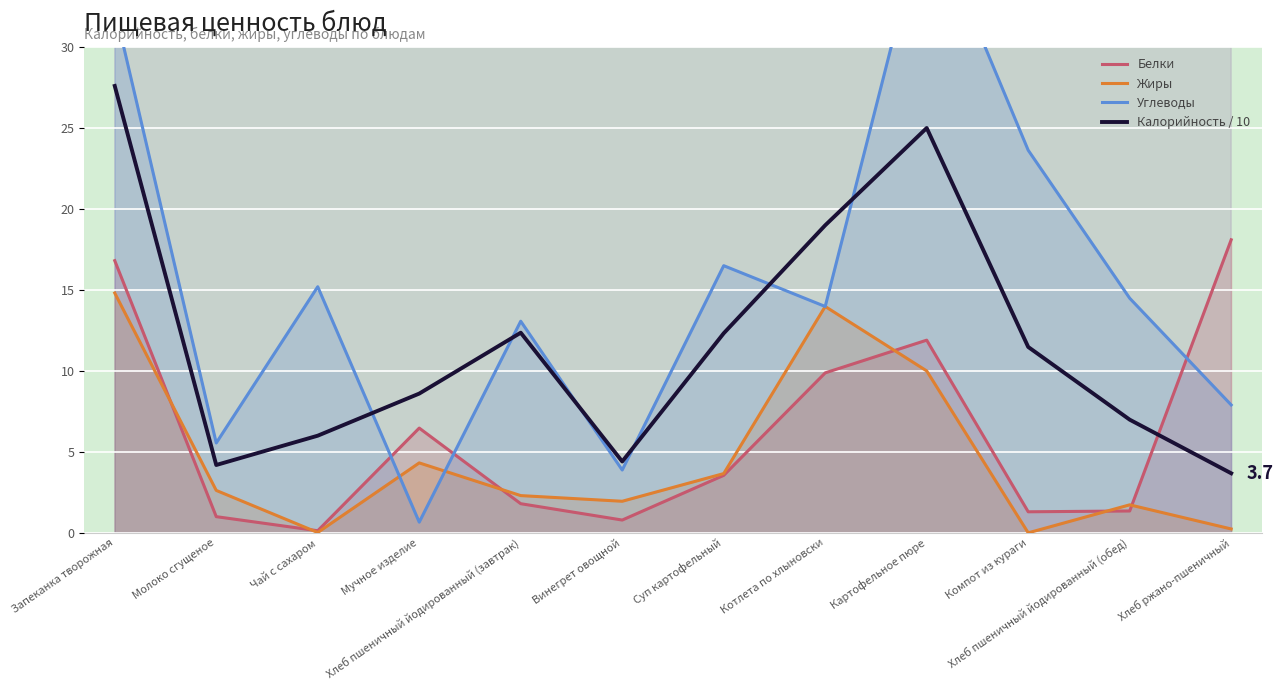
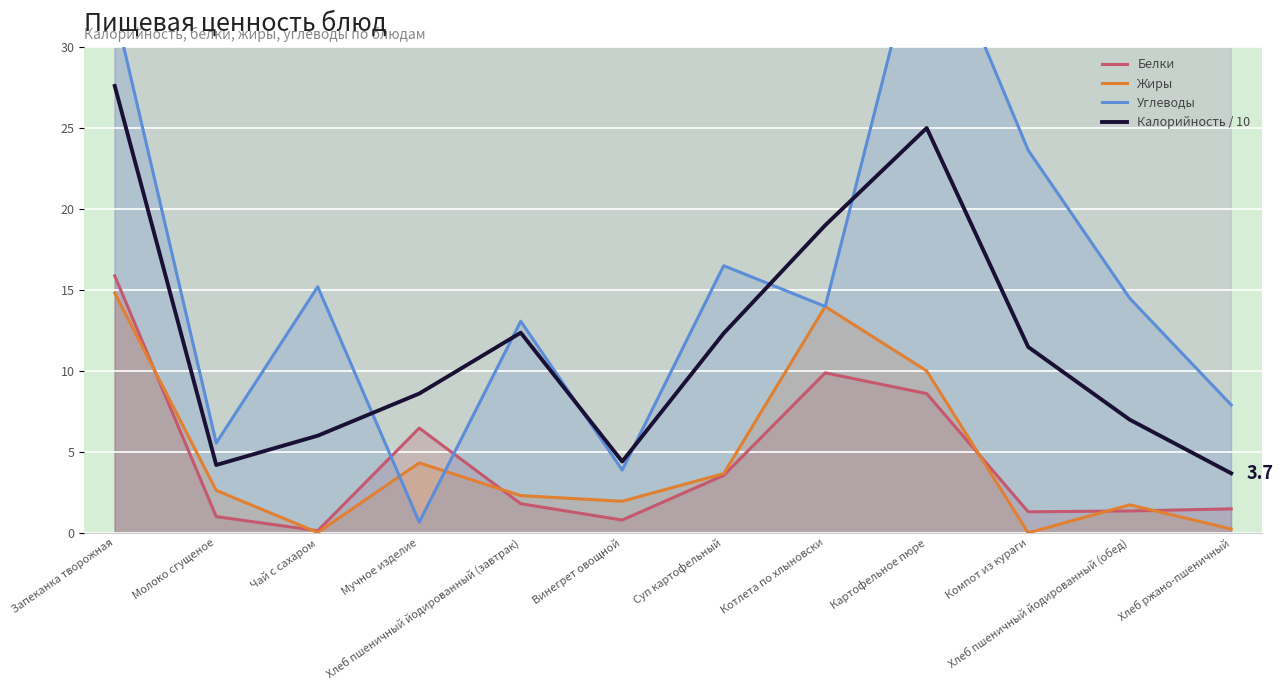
Белки, Запеканка творожная: 16.8 -> 15.9
Белки, Картофельное пюре: 11.9 -> 8.6
Белки, Хлеб ржано-пшеничный: 18.1 -> 1.5
